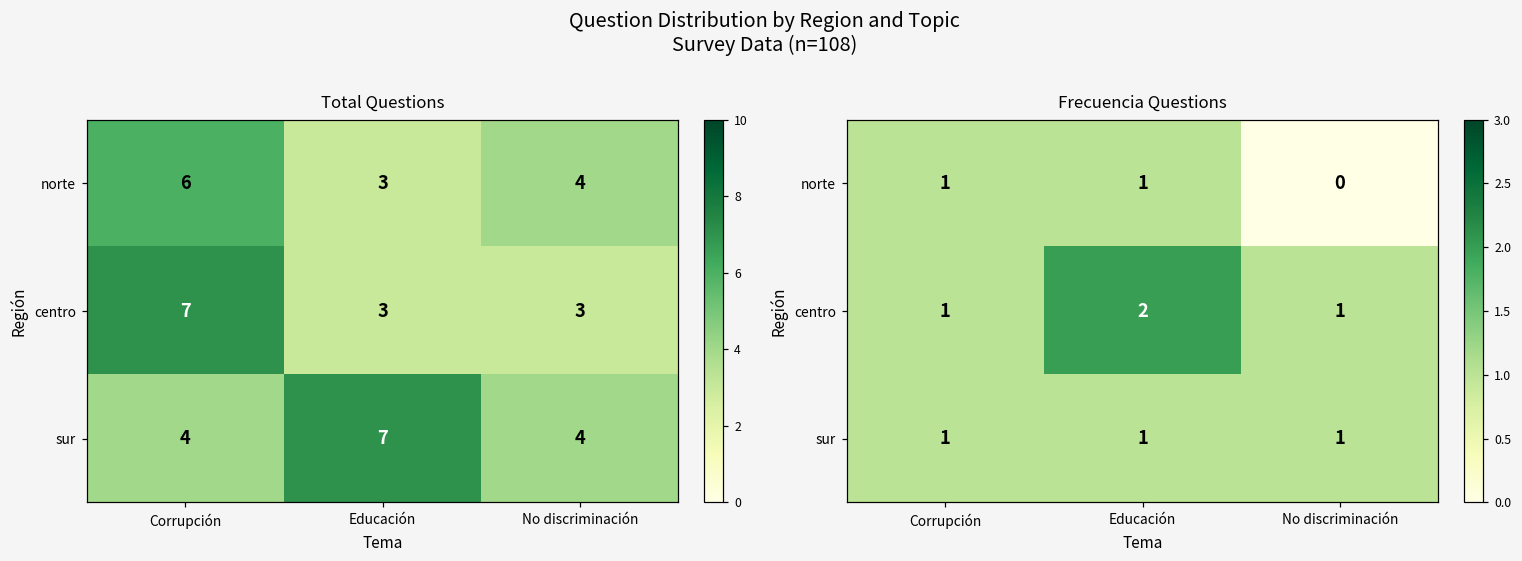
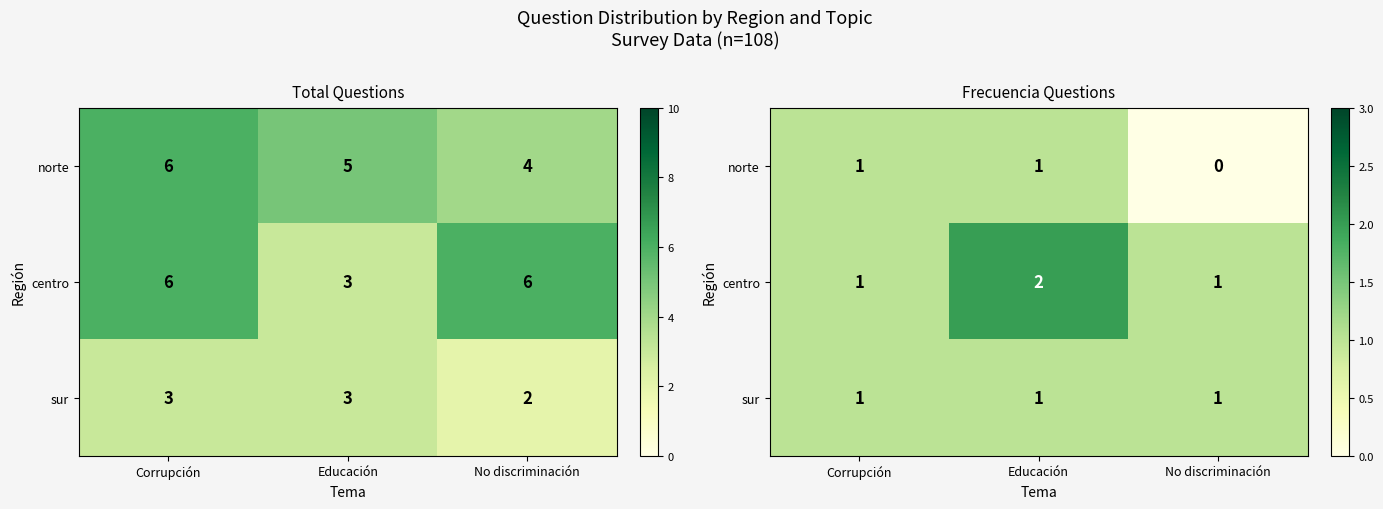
Total Questions, norte, Educación: 3 -> 5
Total Questions, centro, Corrupción: 7 -> 6
Total Questions, centro, No discriminación: 3 -> 6
Total Questions, sur, Corrupción: 4 -> 3
Total Questions, sur, Educación: 7 -> 3
Total Questions, sur, No discriminación: 4 -> 2
